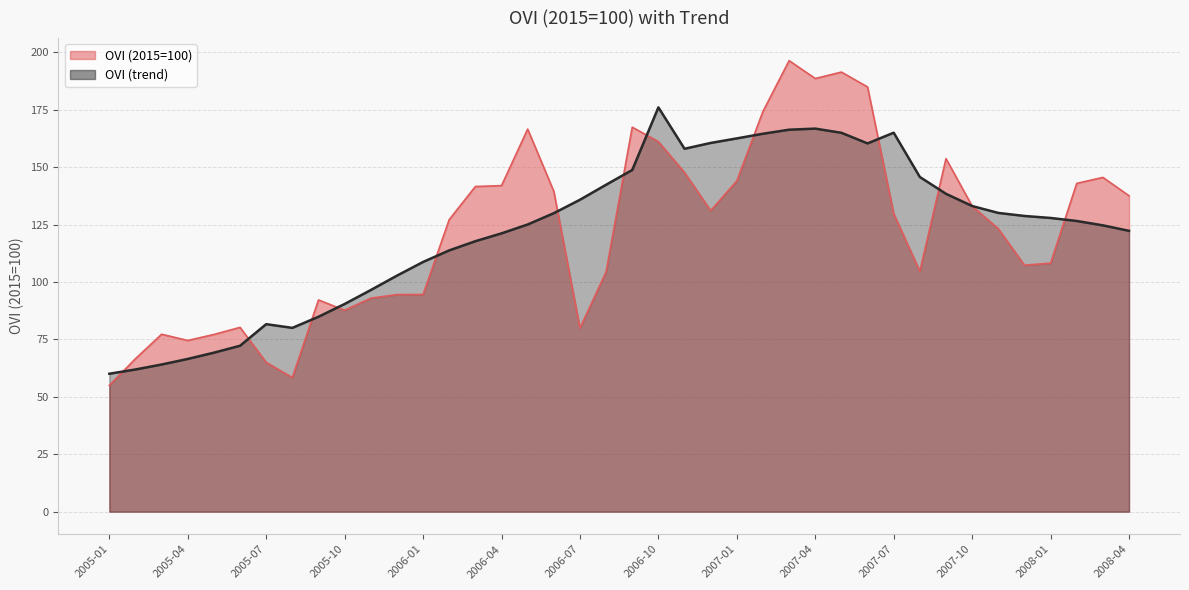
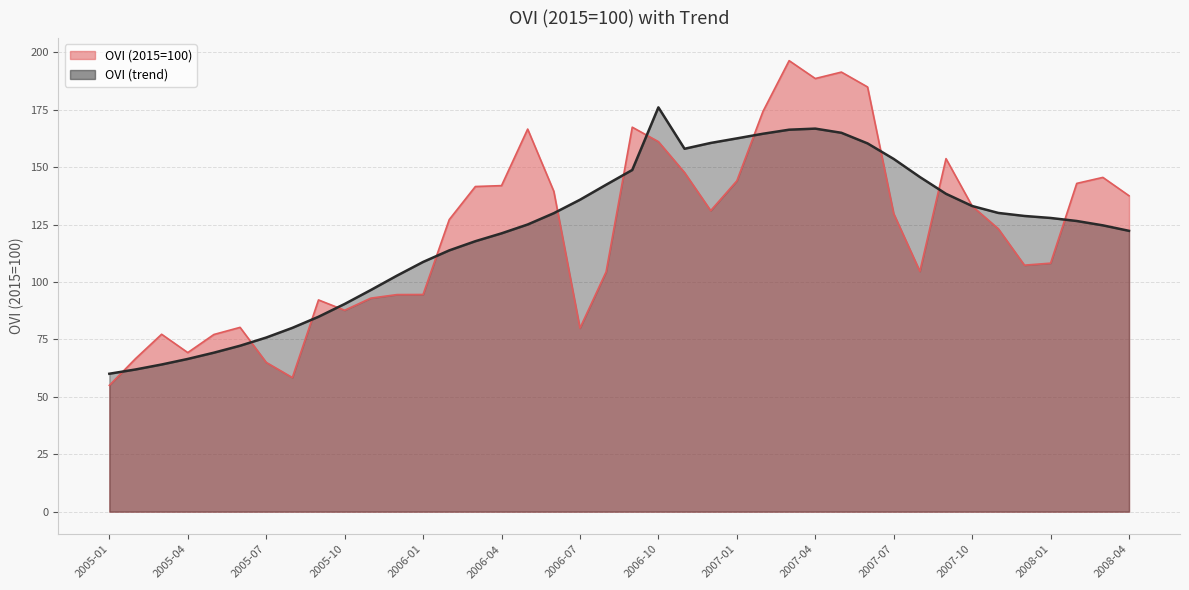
OVI (2015=100), 2005-04: 75 -> 69
OVI (trend), 2005-07: 82 -> 76
OVI (trend), 2007-07: 165 -> 154
